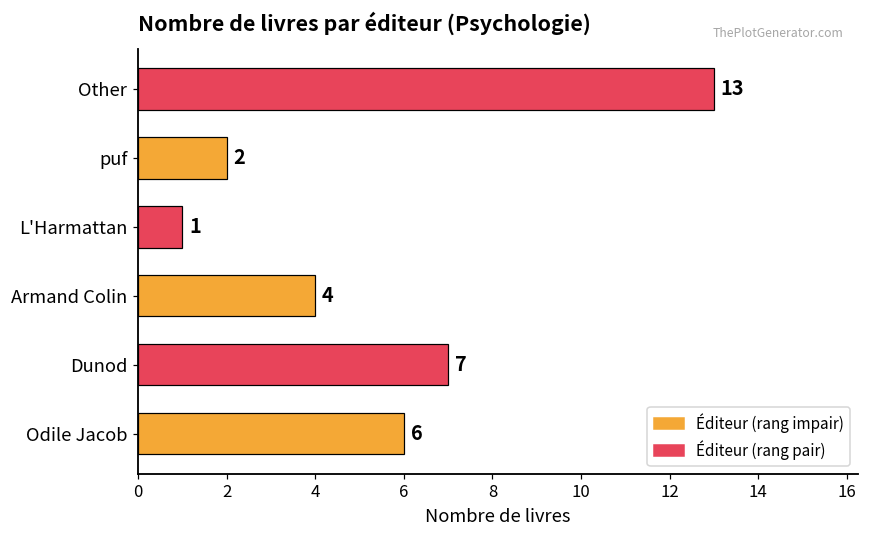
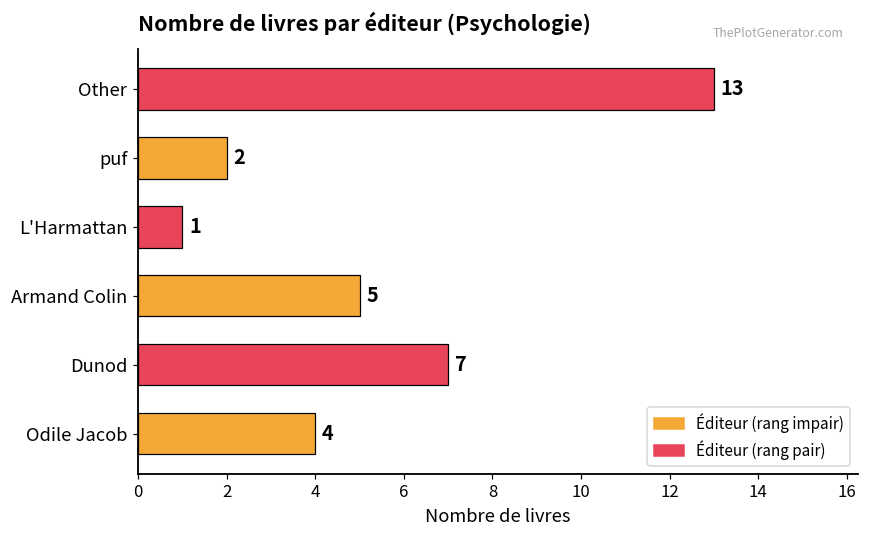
Armand Colin: 4 -> 5
Odile Jacob: 6 -> 4
